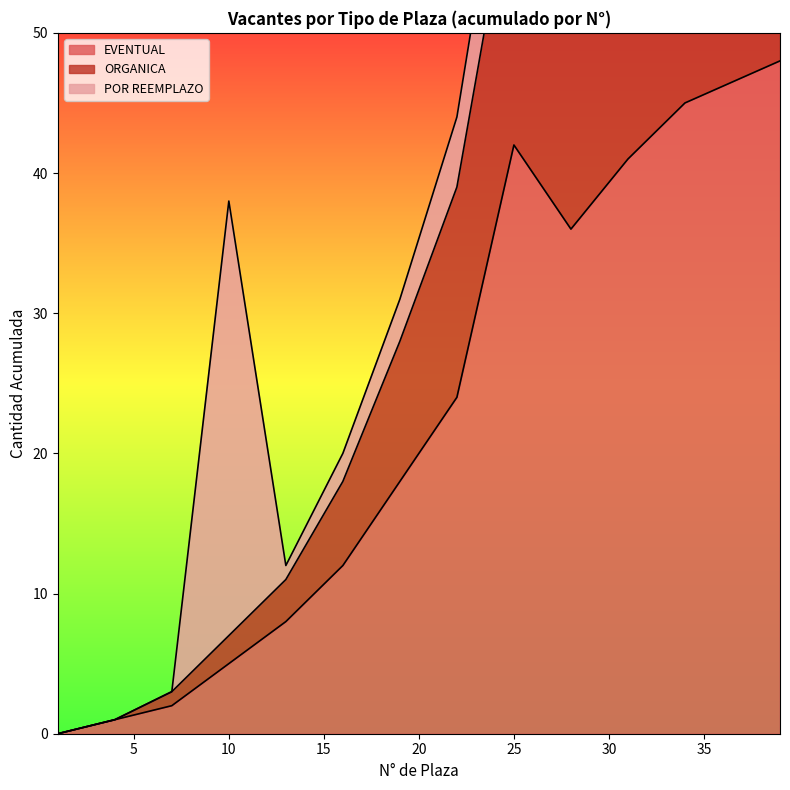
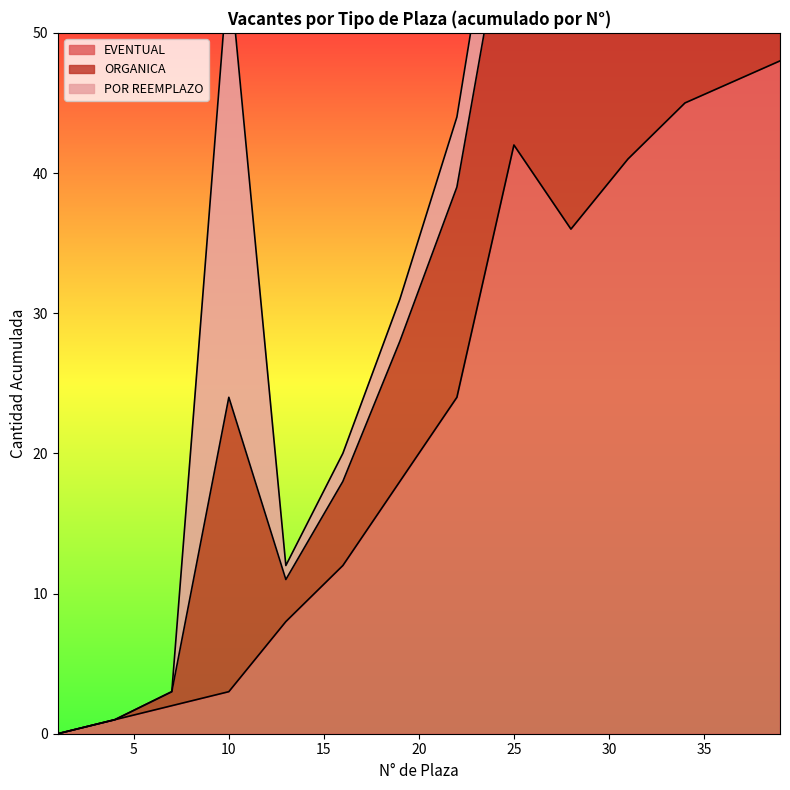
EVENTUAL, 10: 5 -> 3
ORGANICA, 10: 2 -> 21
